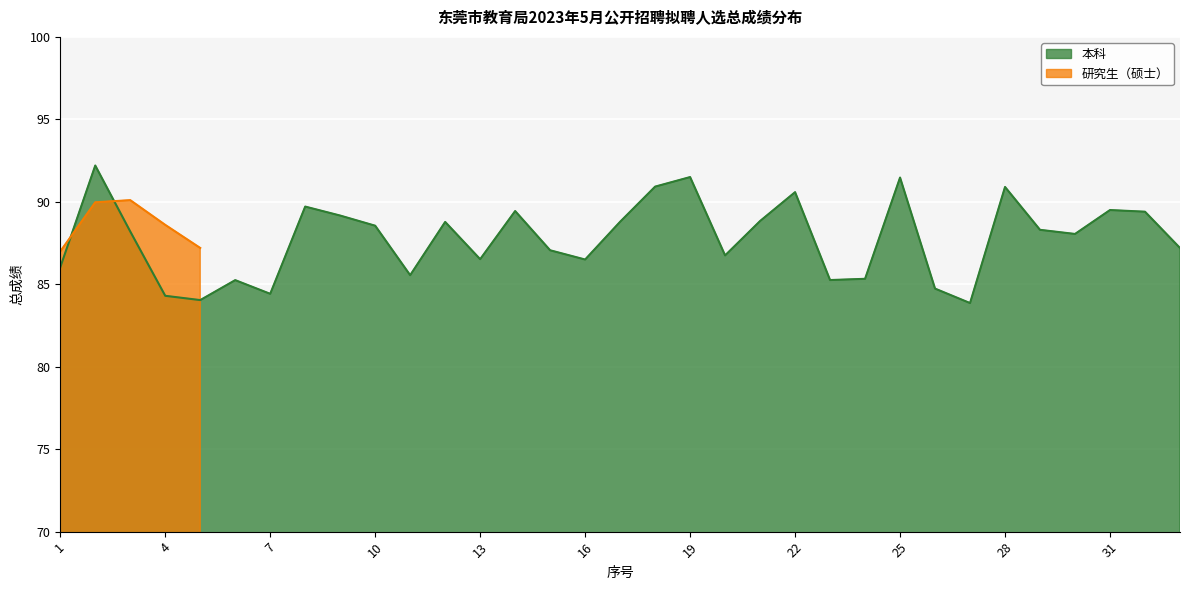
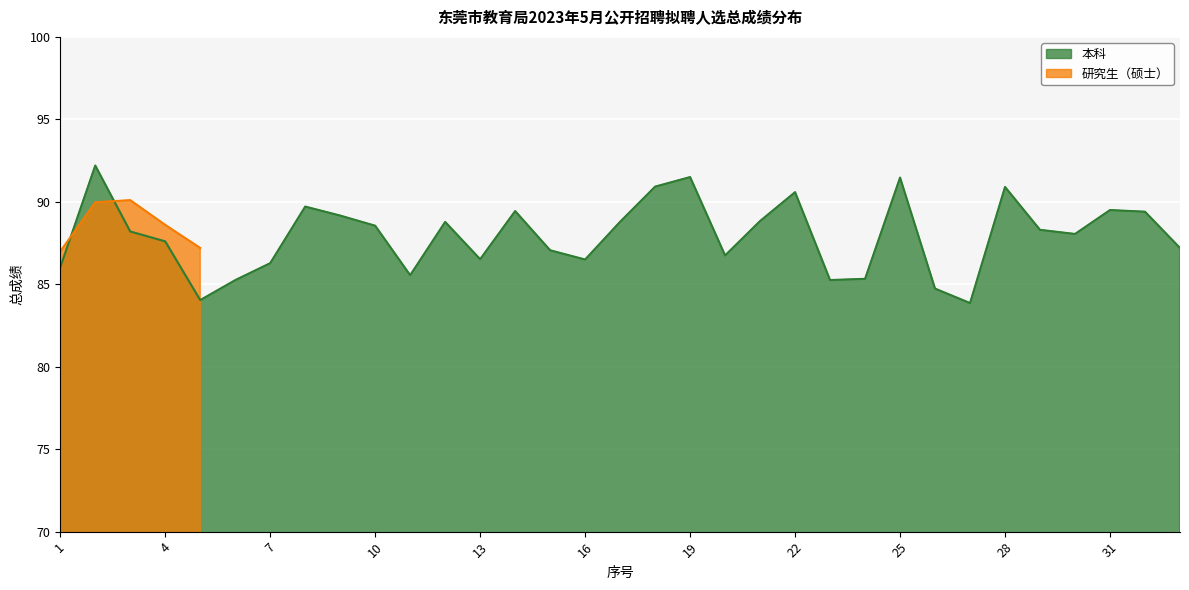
本科, 4: 84.3 -> 87.6
本科, 7: 84.4 -> 86.3
